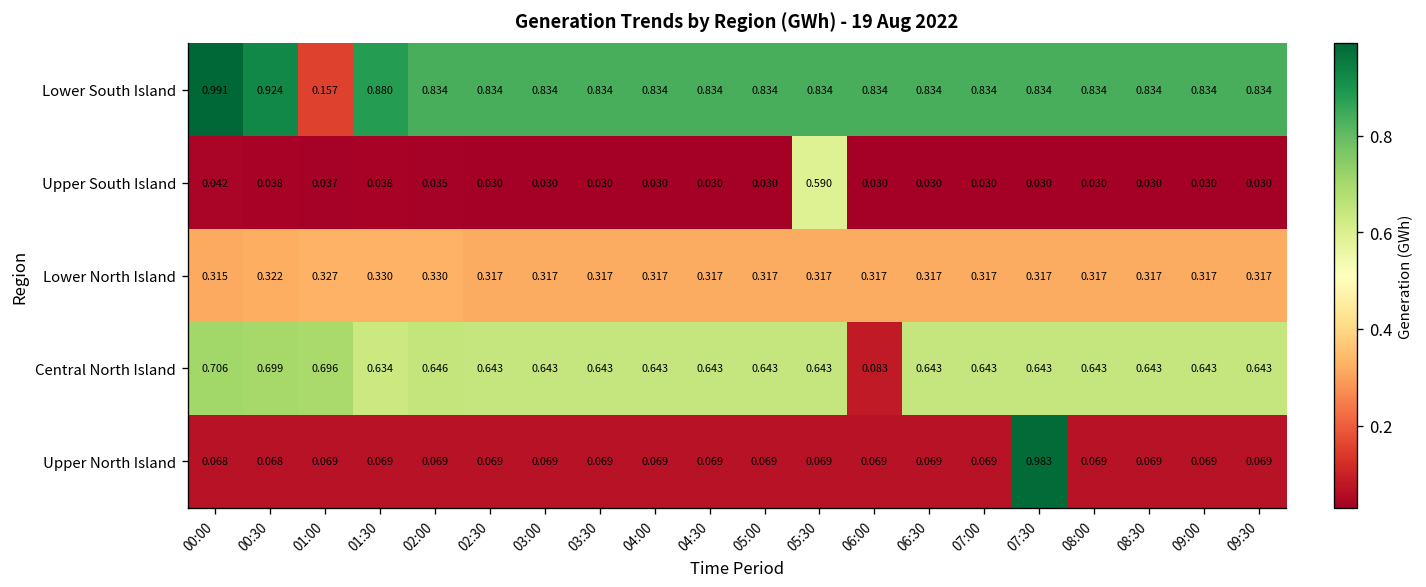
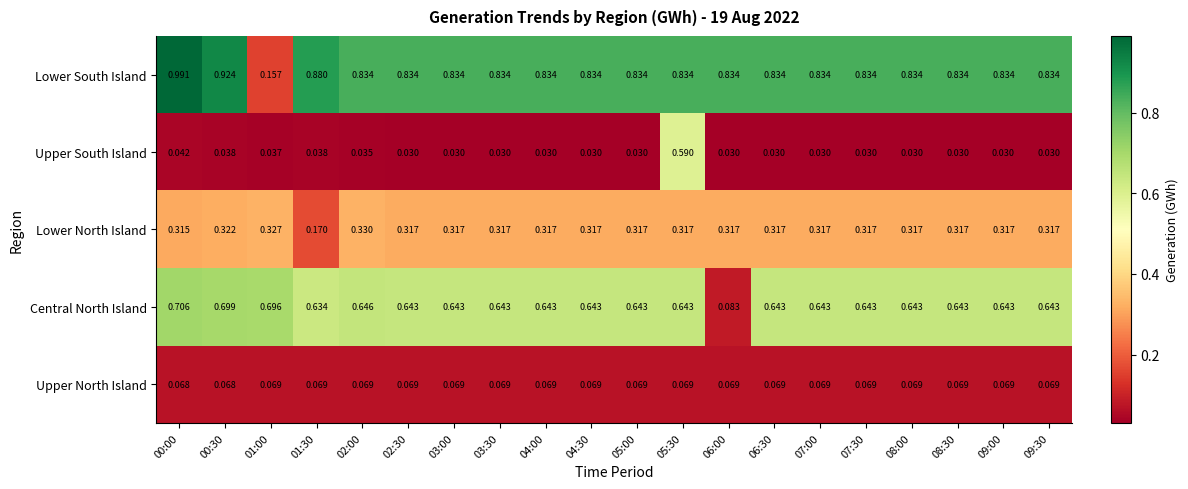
Lower North Island, 01:30: 0.330 -> 0.170
Upper North Island, 07:30: 0.983 -> 0.069
